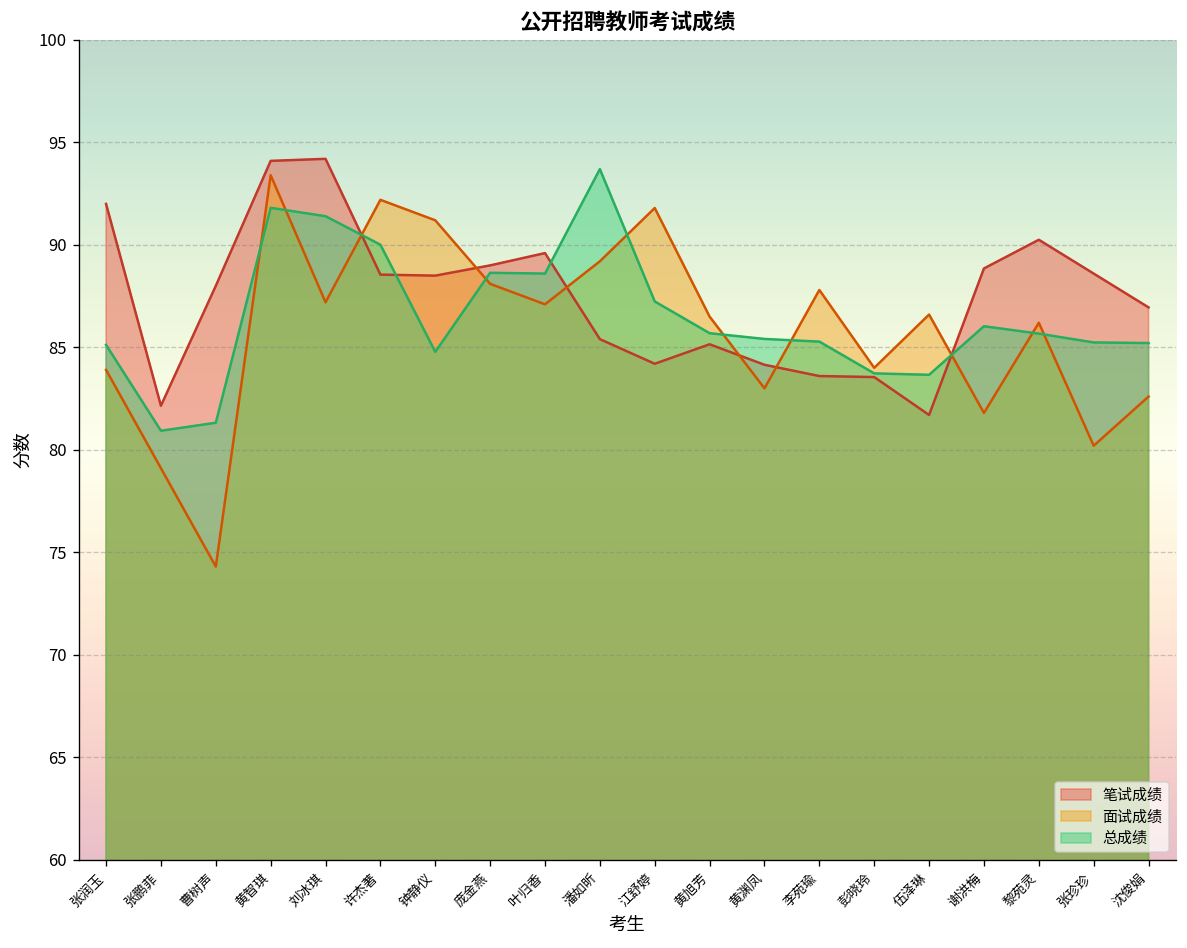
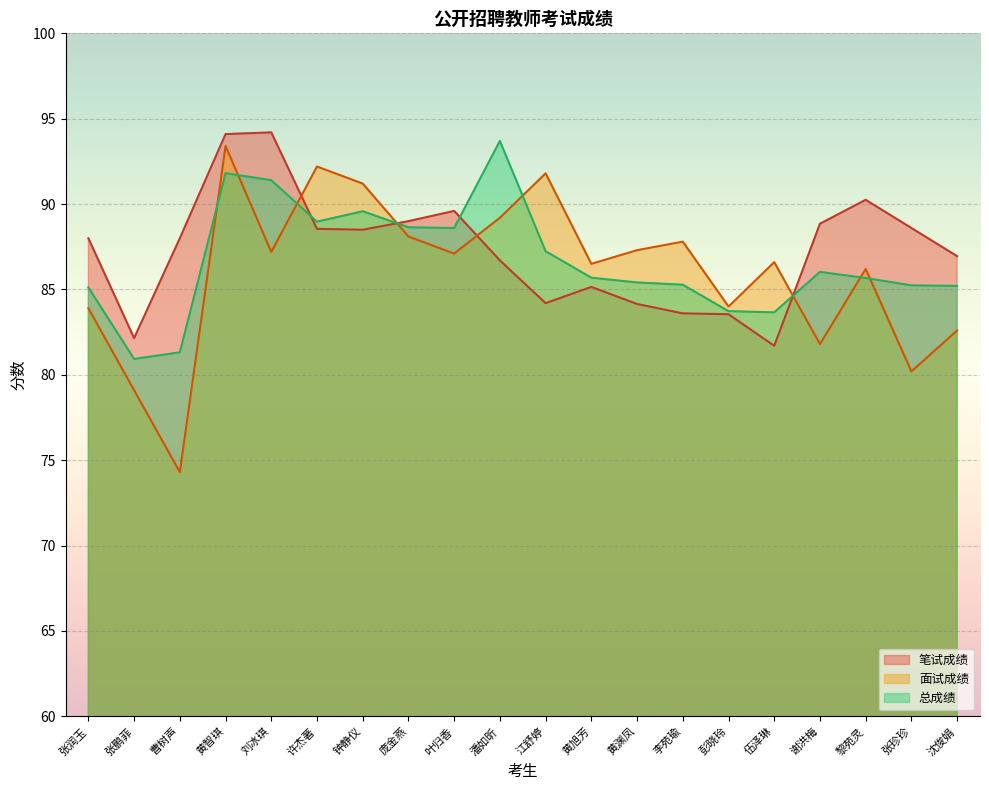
笔试成绩, 张润玉: 92 -> 88
总成绩, 许杰著: 90.0 -> 89.0
总成绩, 钟静仪: 84.8 -> 89.6
笔试成绩, 潘如昕: 85.4 -> 86.7
面试成绩, 黄渊凤: 83.0 -> 87.3
